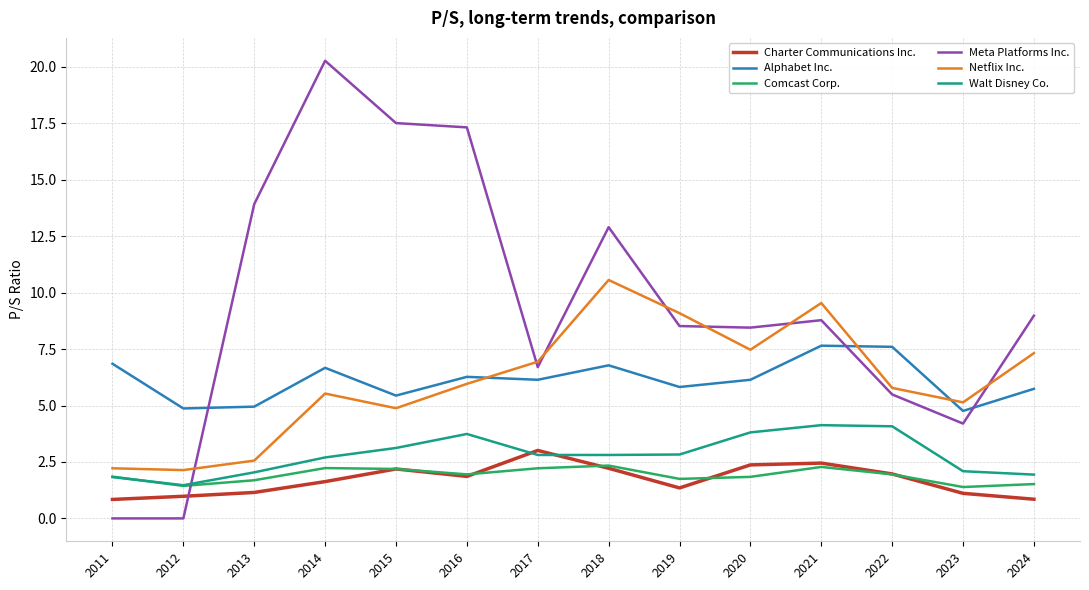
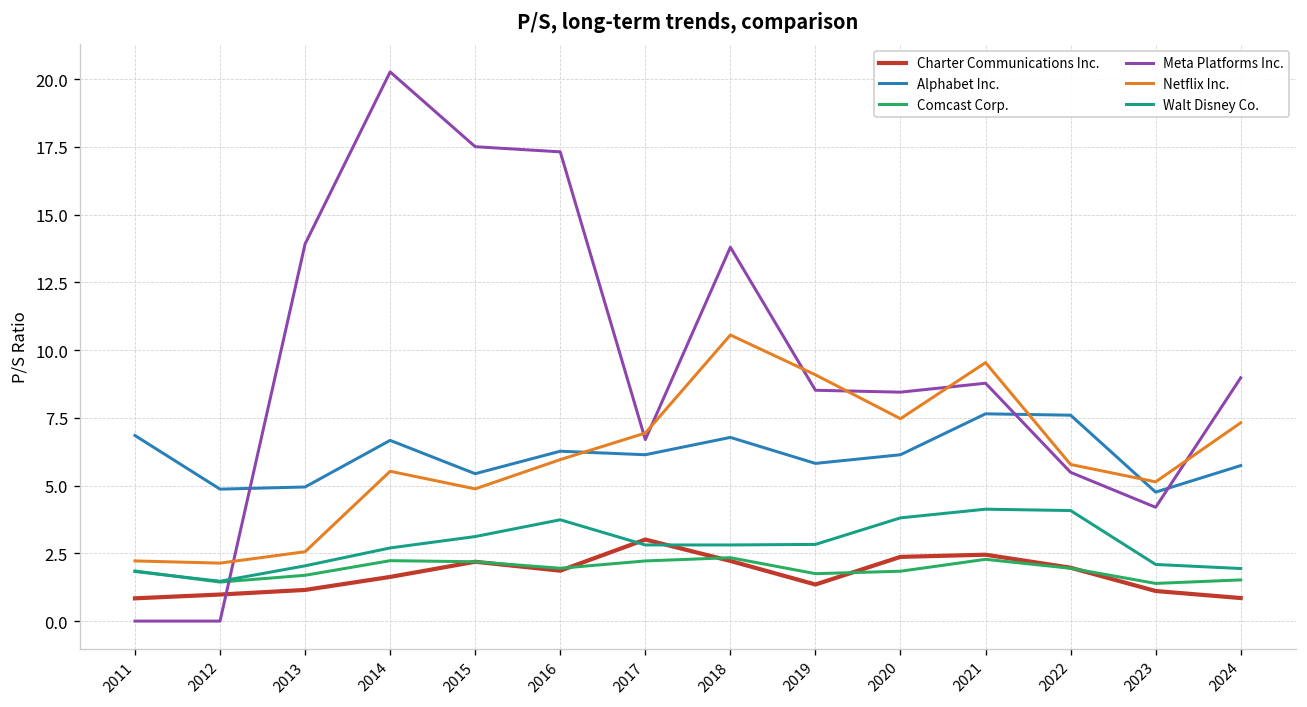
Meta Platforms Inc., 2018: 12.9 -> 13.8
